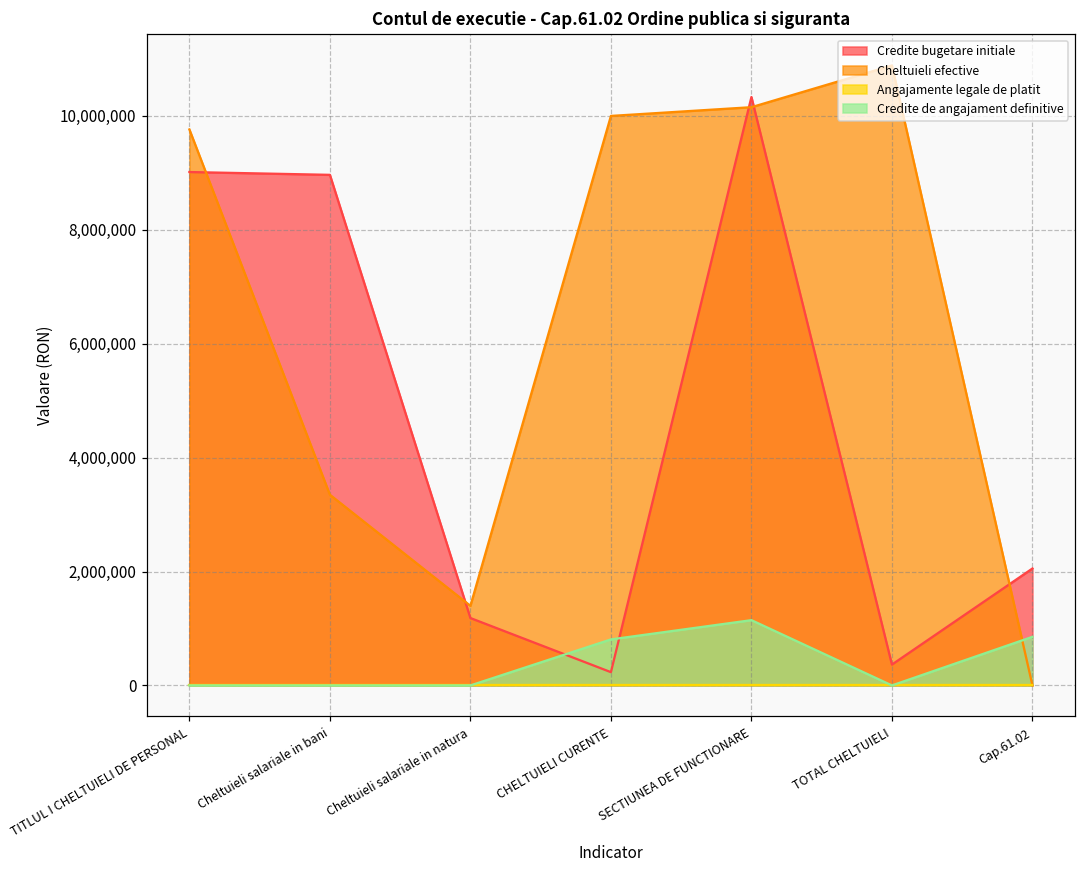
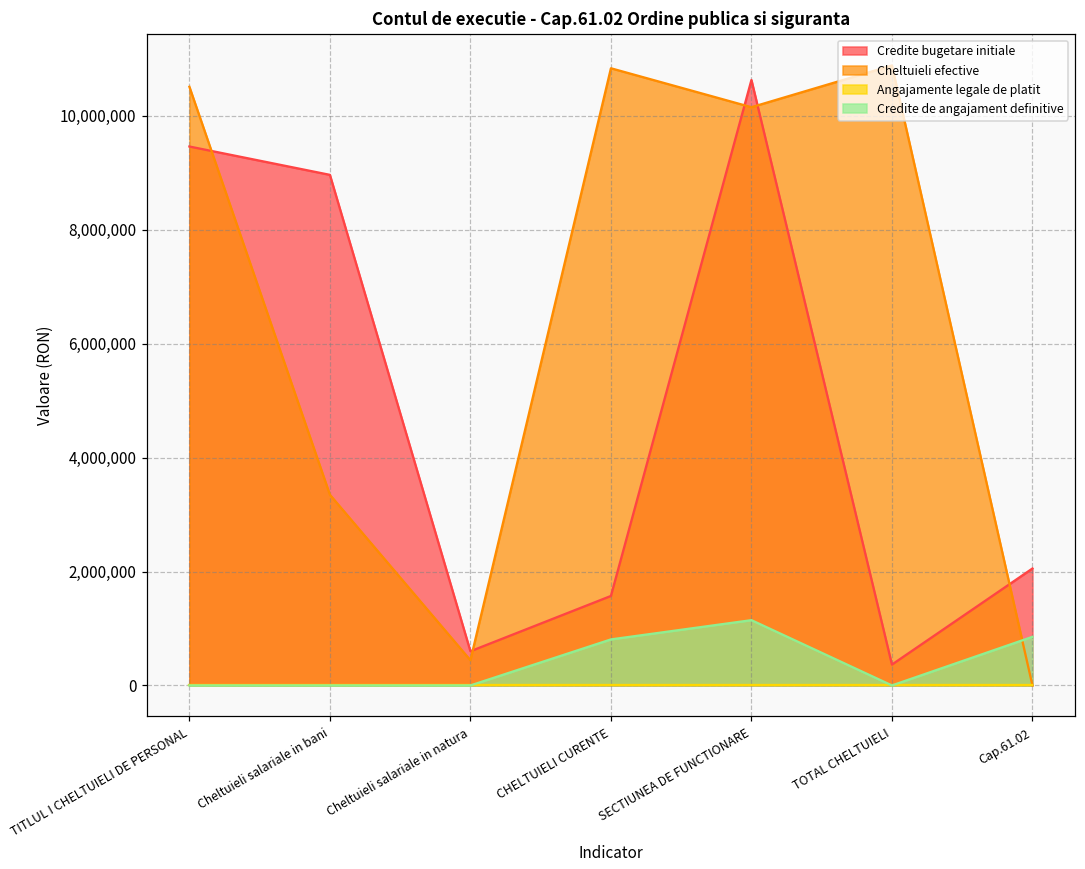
Credite bugetare initiale, TITLUL I CHELTUIELI DE PERSONAL: 9,000,000 -> 9,500,000
Cheltuieli efective, TITLUL I CHELTUIELI DE PERSONAL: 9,800,000 -> 10,500,000
Credite bugetare initiale, Cheltuieli salariale in natura: 1,200,000 -> 600,000
Cheltuieli efective, Cheltuieli salariale in natura: 1,400,000 -> 400,000
Credite bugetare initiale, CHELTUIELI CURENTE: 200,000 -> 1,600,000
Cheltuieli efective, CHELTUIELI CURENTE: 10,000,000 -> 10,800,000
Credite bugetare initiale, SECTIUNEA DE FUNCTIONARE: 10,300,000 -> 10,600,000
